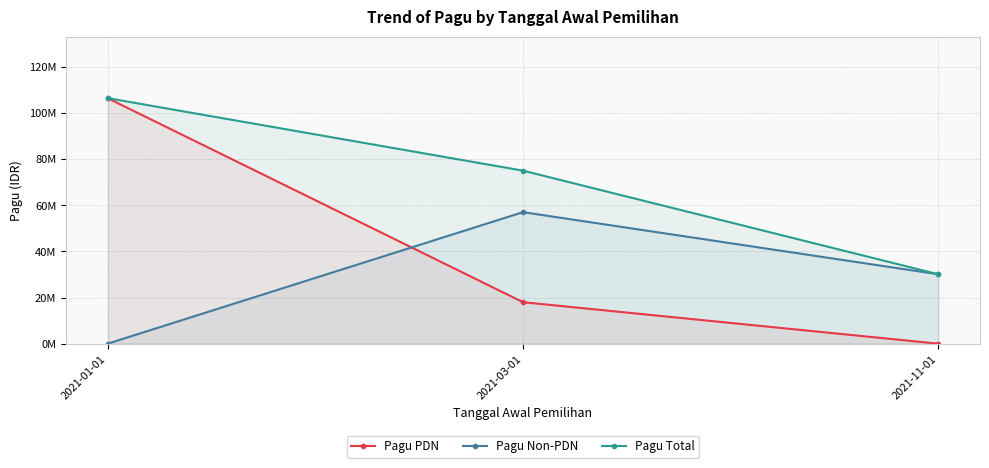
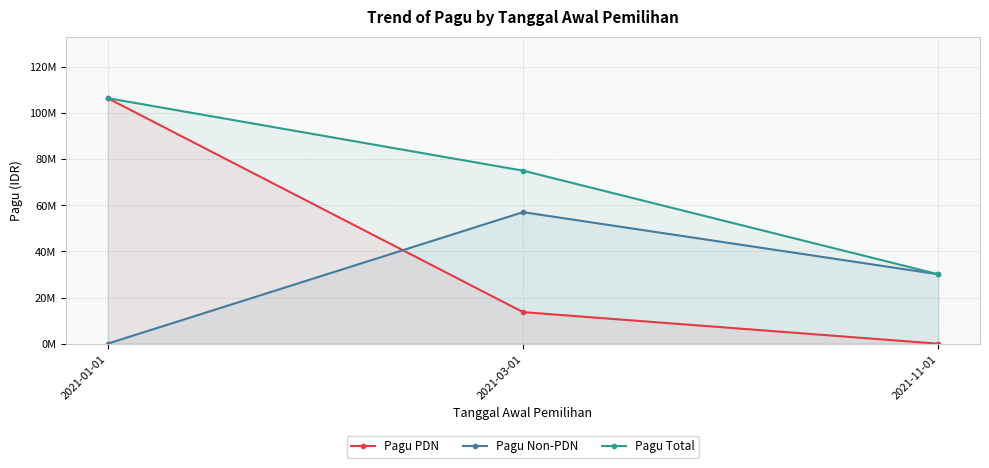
Pagu PDN, 2021-03-01: 18000000 -> 14000000
